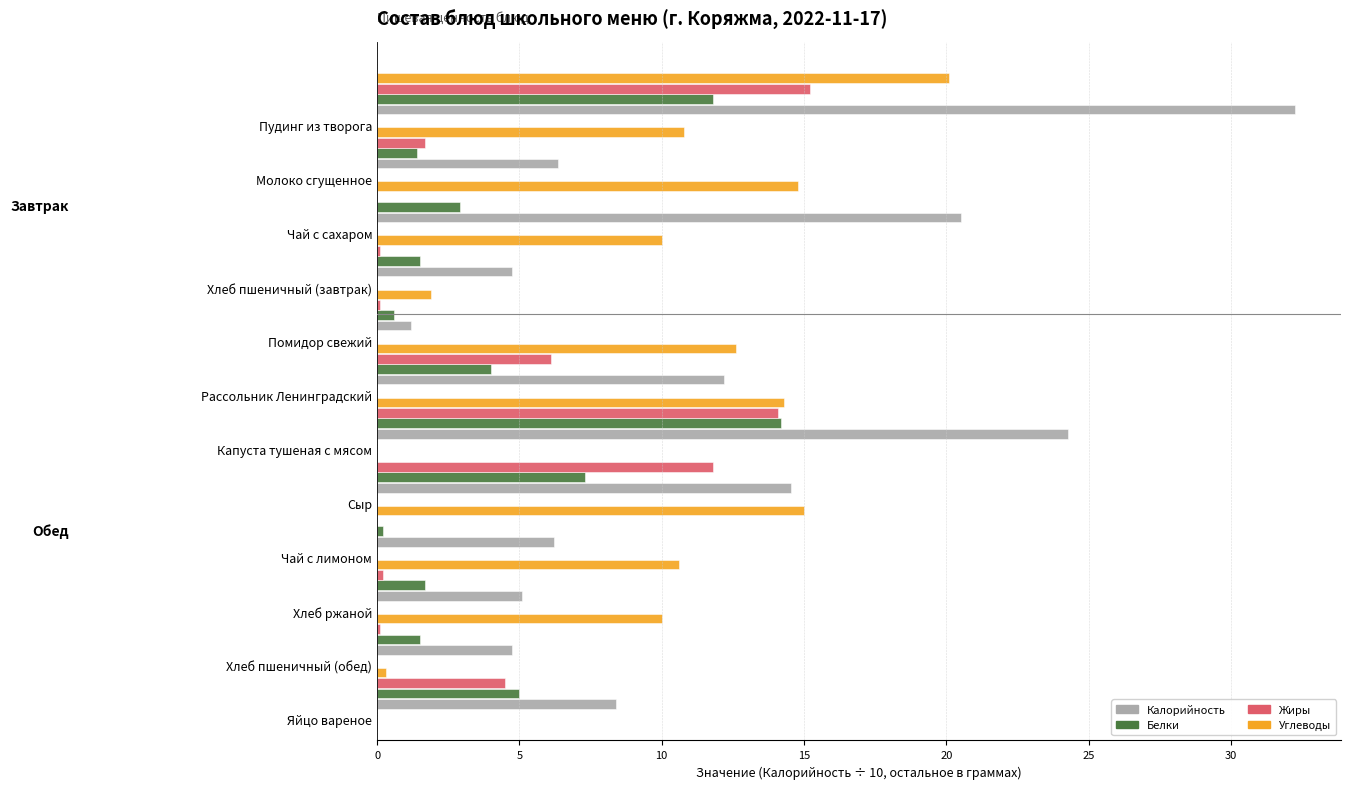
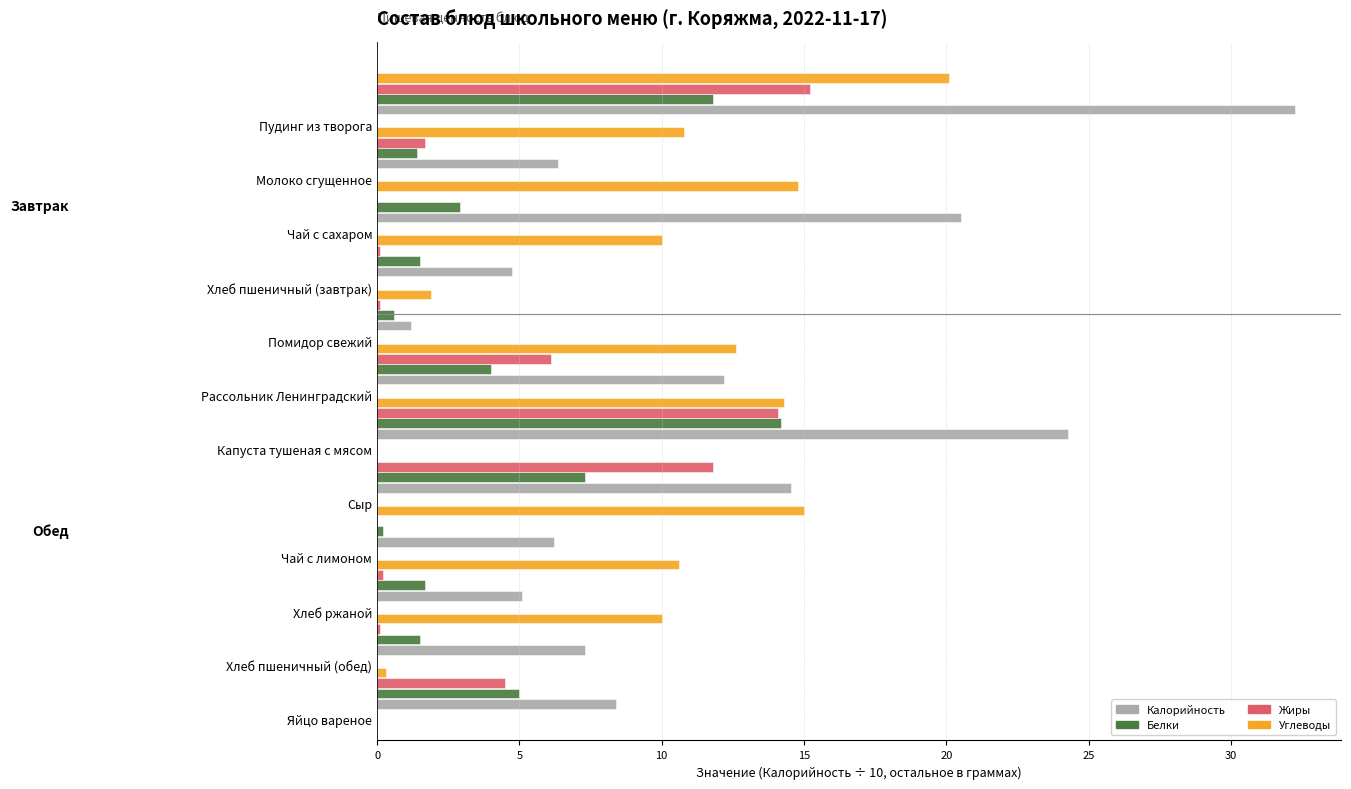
Калорийность, Хлеб пшеничный (обед): 4.7 -> 7.3
